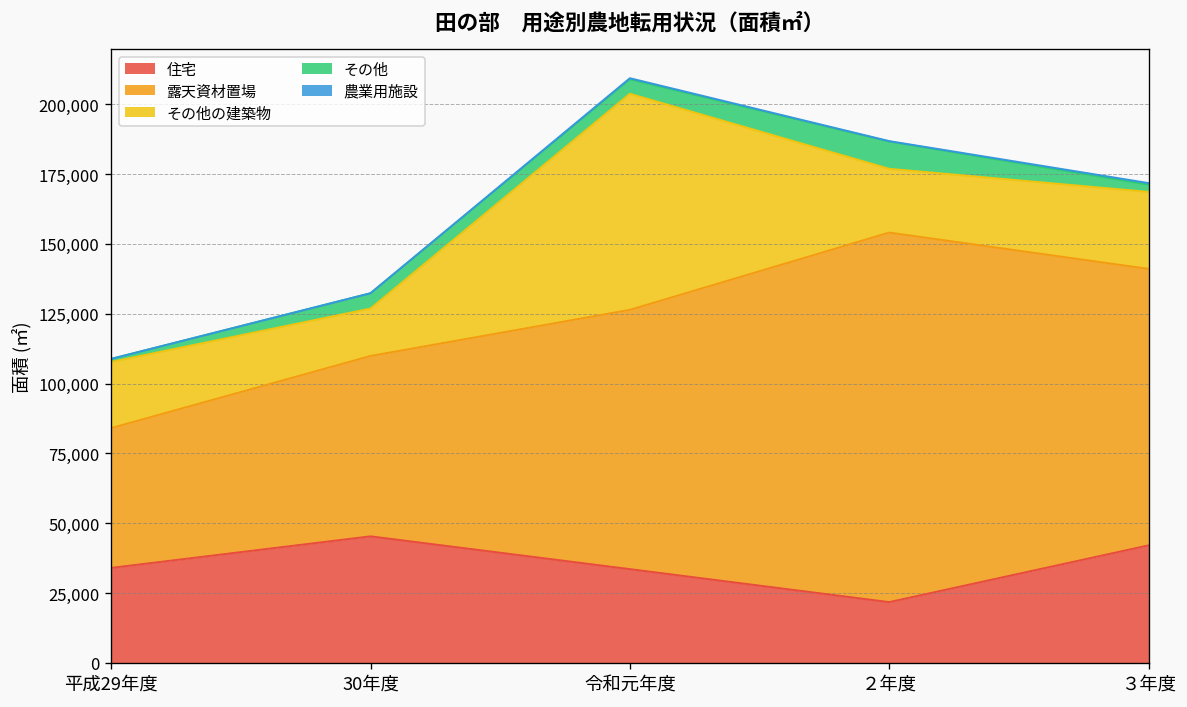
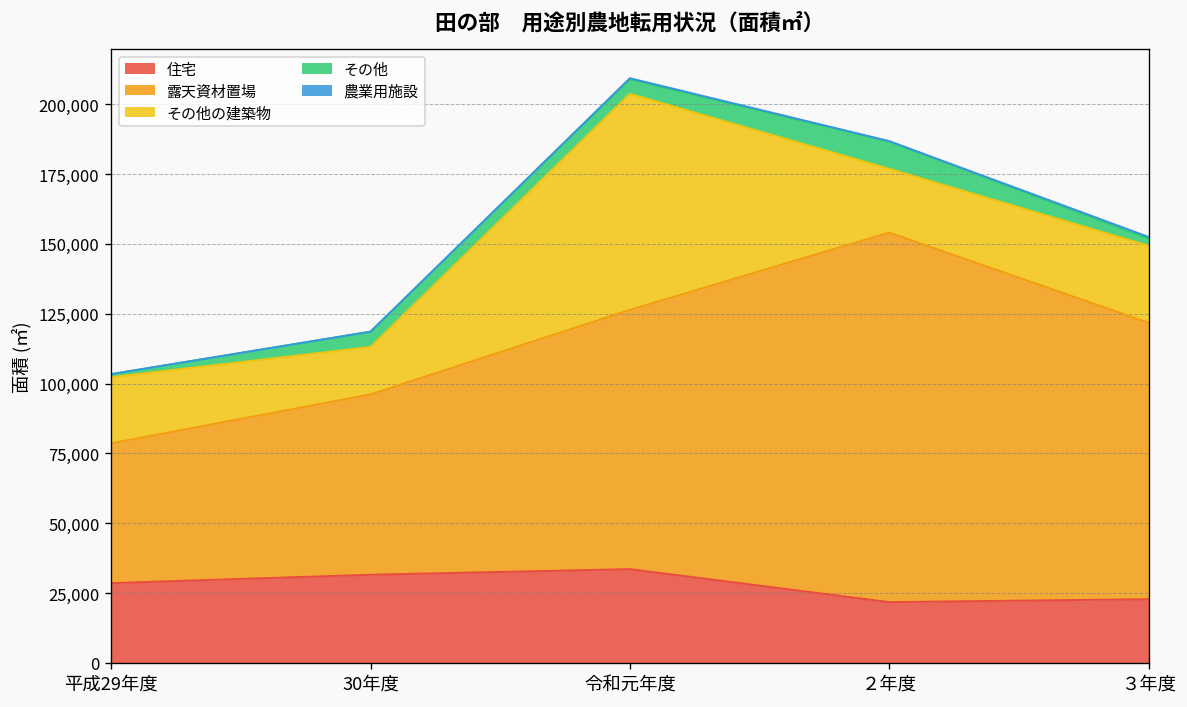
住宅, 平成29年度: 34,000 -> 29,000
住宅, 30年度: 45,000 -> 32,000
住宅, ３年度: 42,000 -> 23,000
